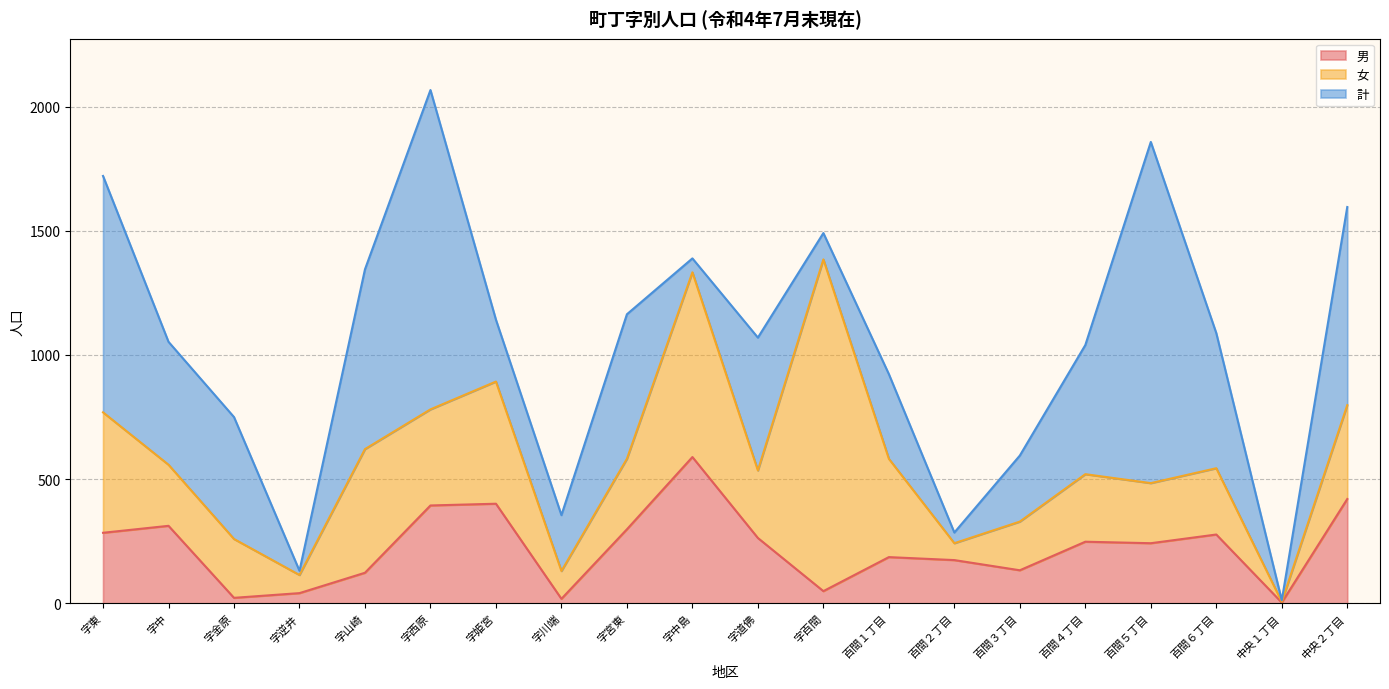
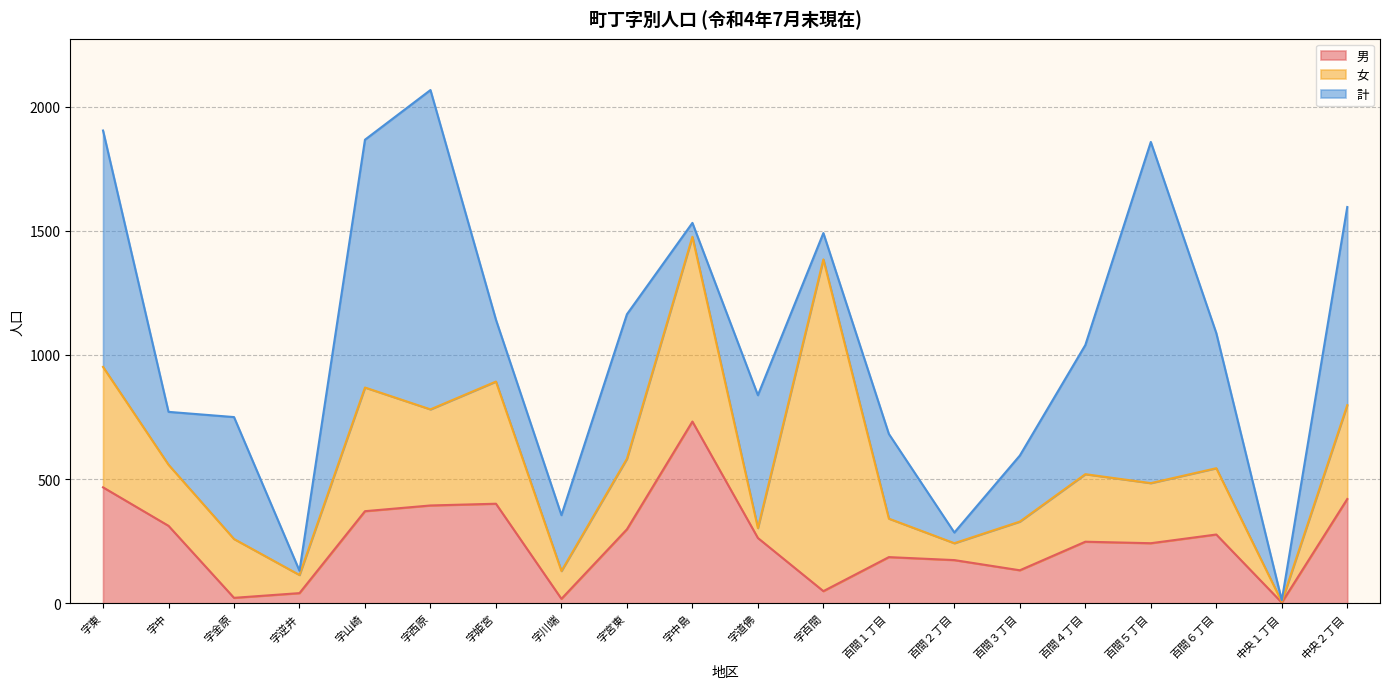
男, 字東: 280 -> 470
計, 字中: 500 -> 210
男, 字山崎: 120 -> 370
計, 字山崎: 720 -> 1000
男, 字中島: 590 -> 730
女, 字道佛: 270 -> 40
女, 百間１丁目: 400 -> 160
